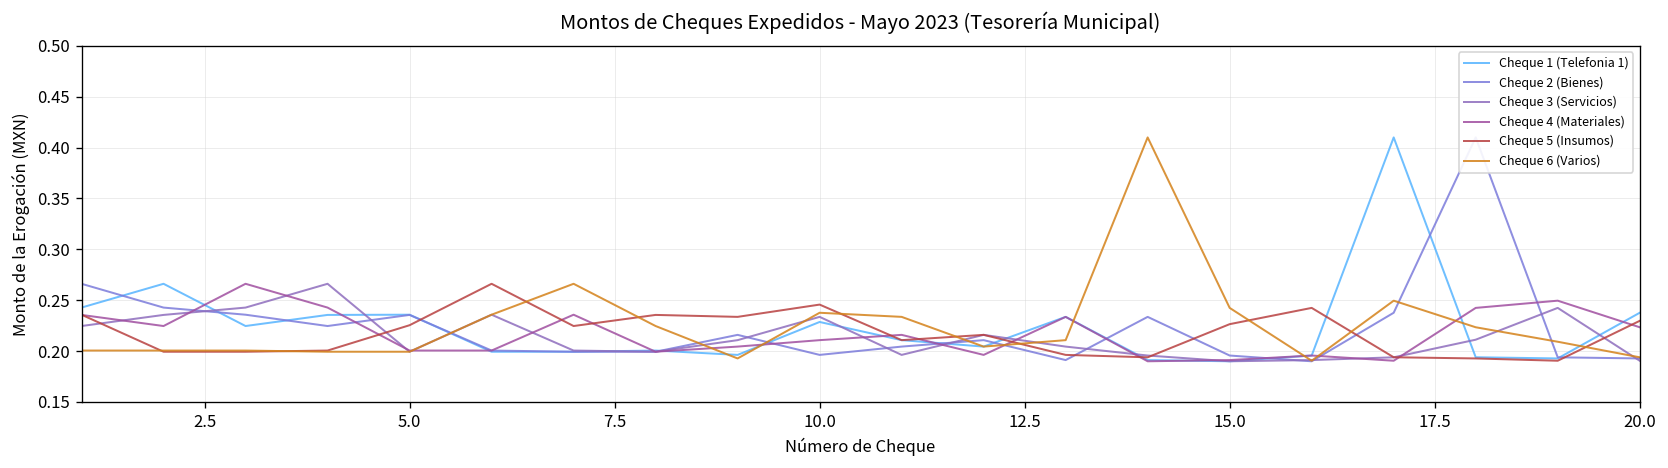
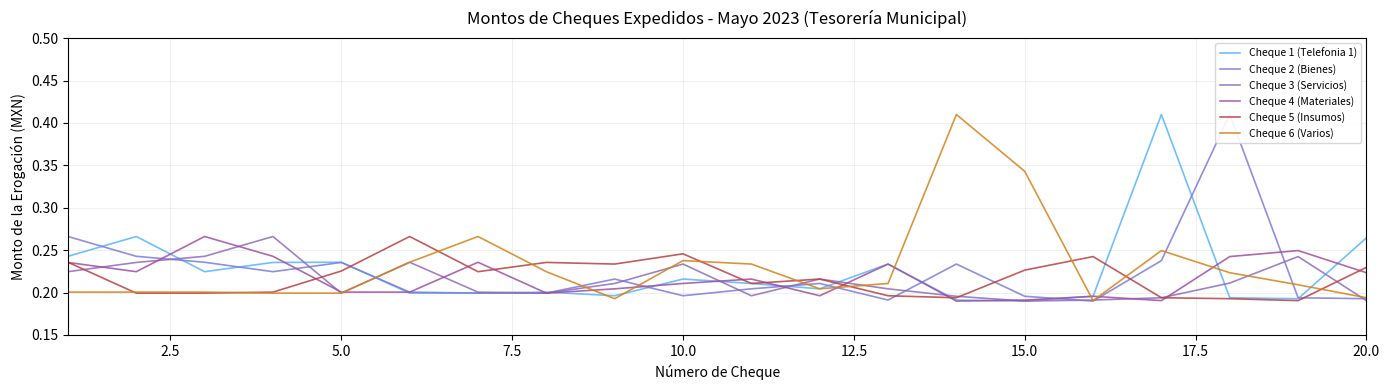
Cheque 1 (Telefonia 1), 10.0: 0.23 -> 0.22
Cheque 6 (Varios), 15.0: 0.24 -> 0.34
Cheque 1 (Telefonia 1), 20.0: 0.24 -> 0.26
